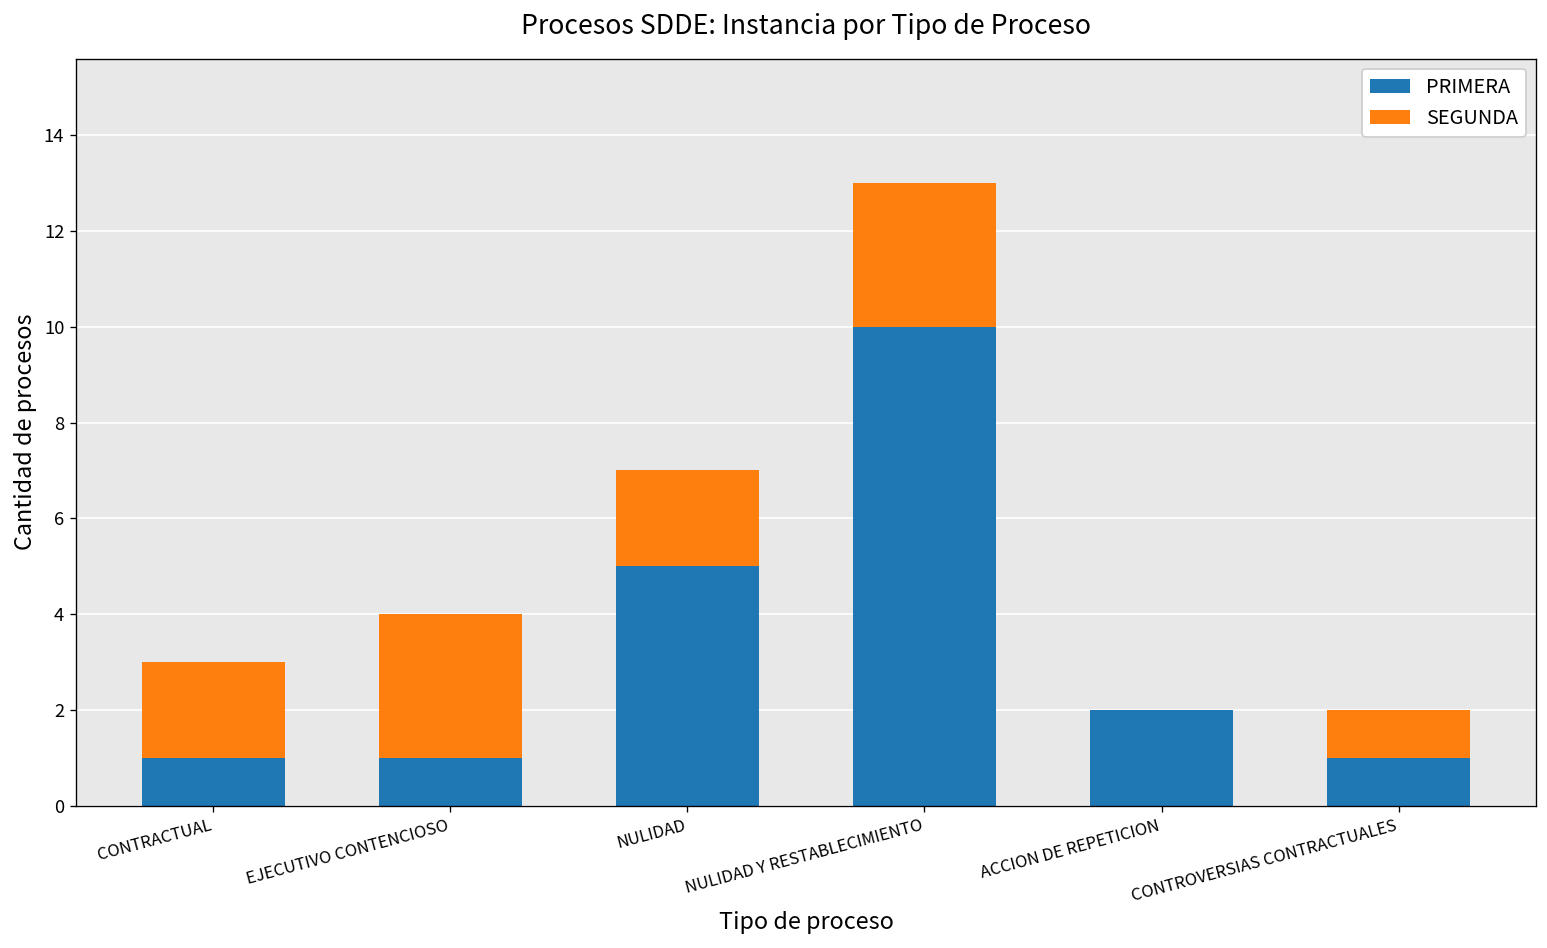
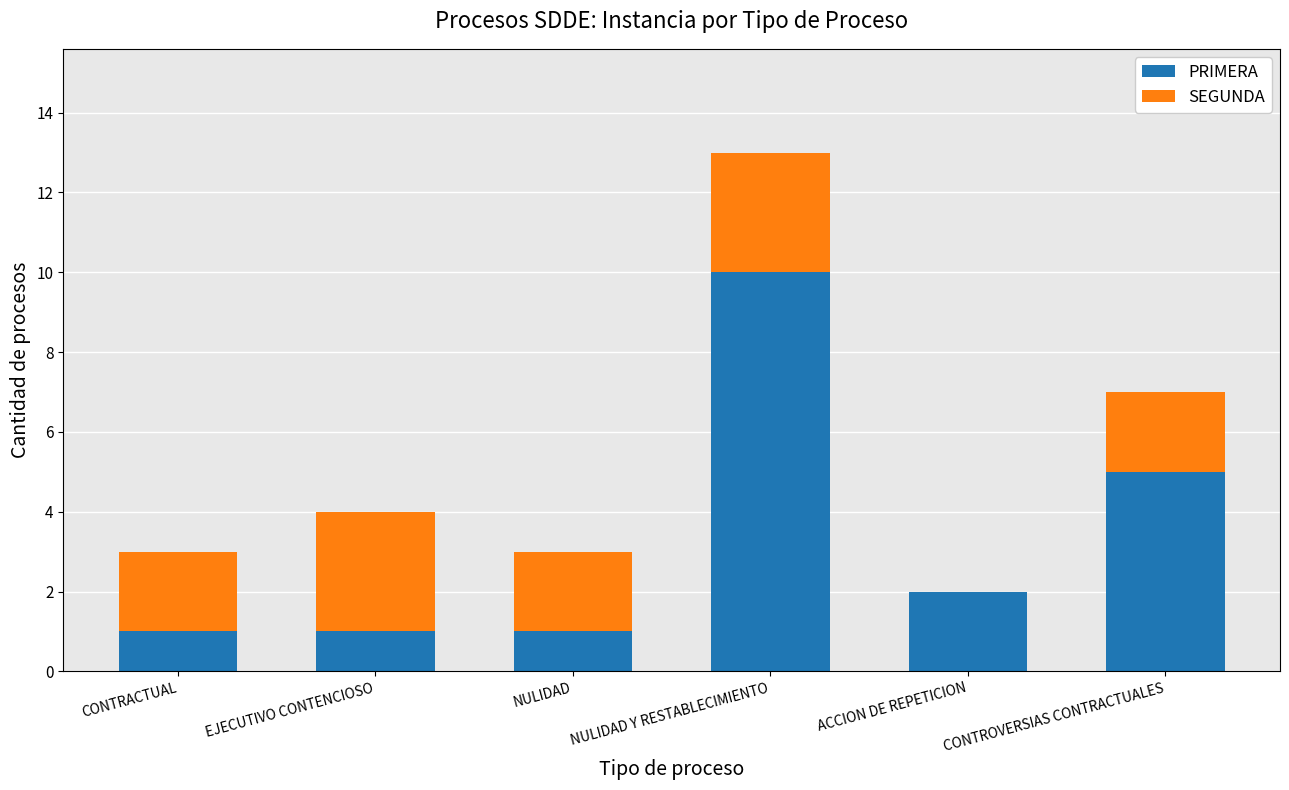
PRIMERA, NULIDAD: 5 -> 1
PRIMERA, CONTROVERSIAS CONTRACTUALES: 1 -> 5
SEGUNDA, CONTROVERSIAS CONTRACTUALES: 1 -> 2
